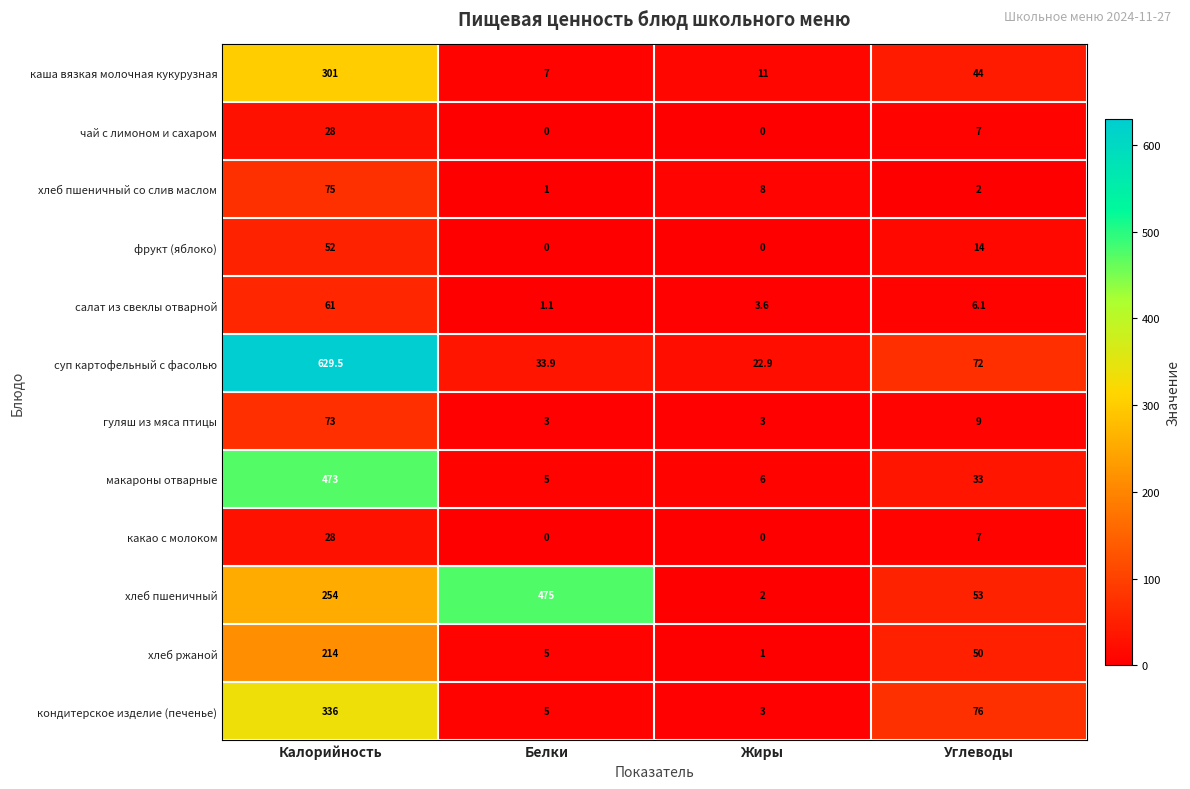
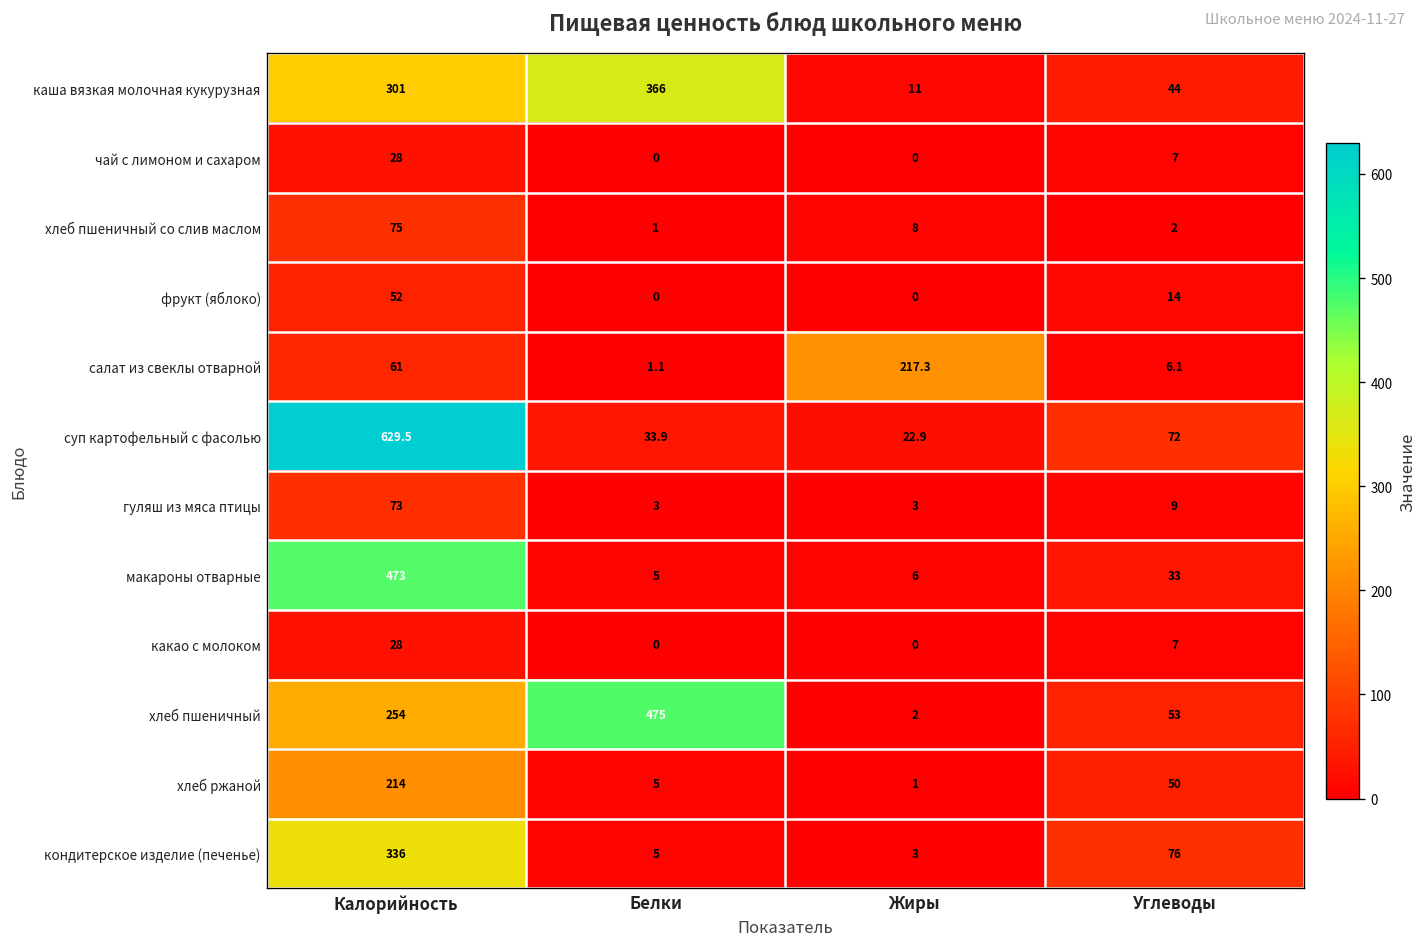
каша вязкая молочная кукурузная, Белки: 7 -> 366
салат из свеклы отварной, Жиры: 3.6 -> 217.3
